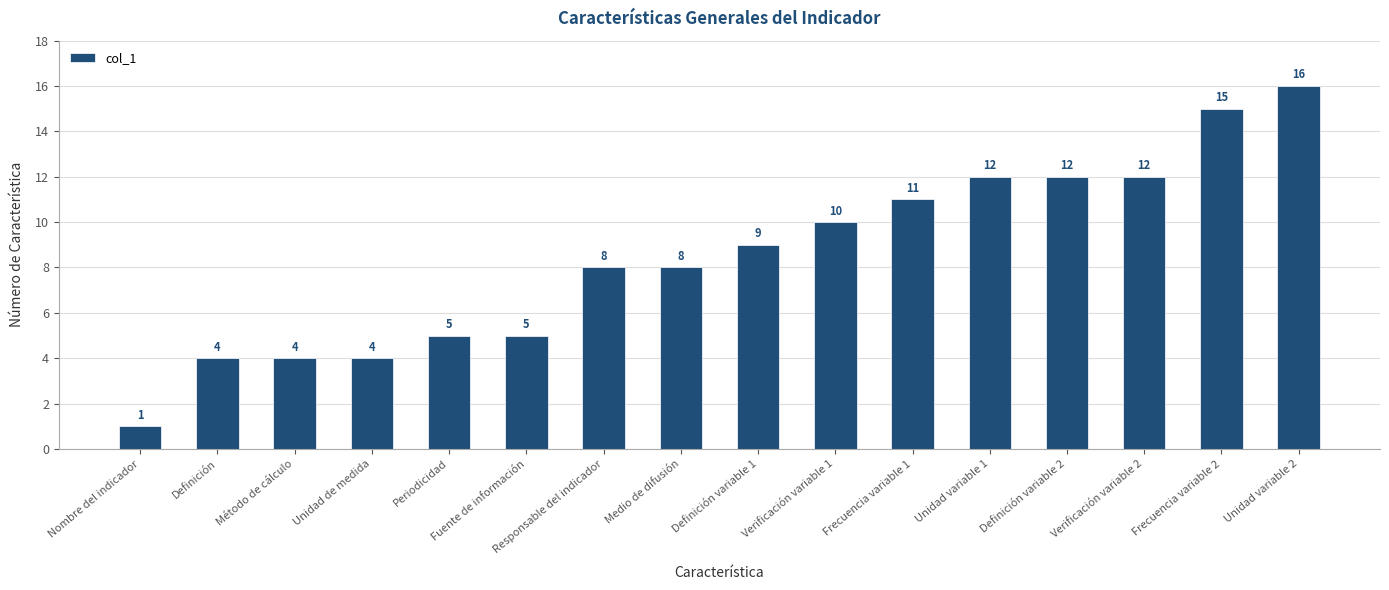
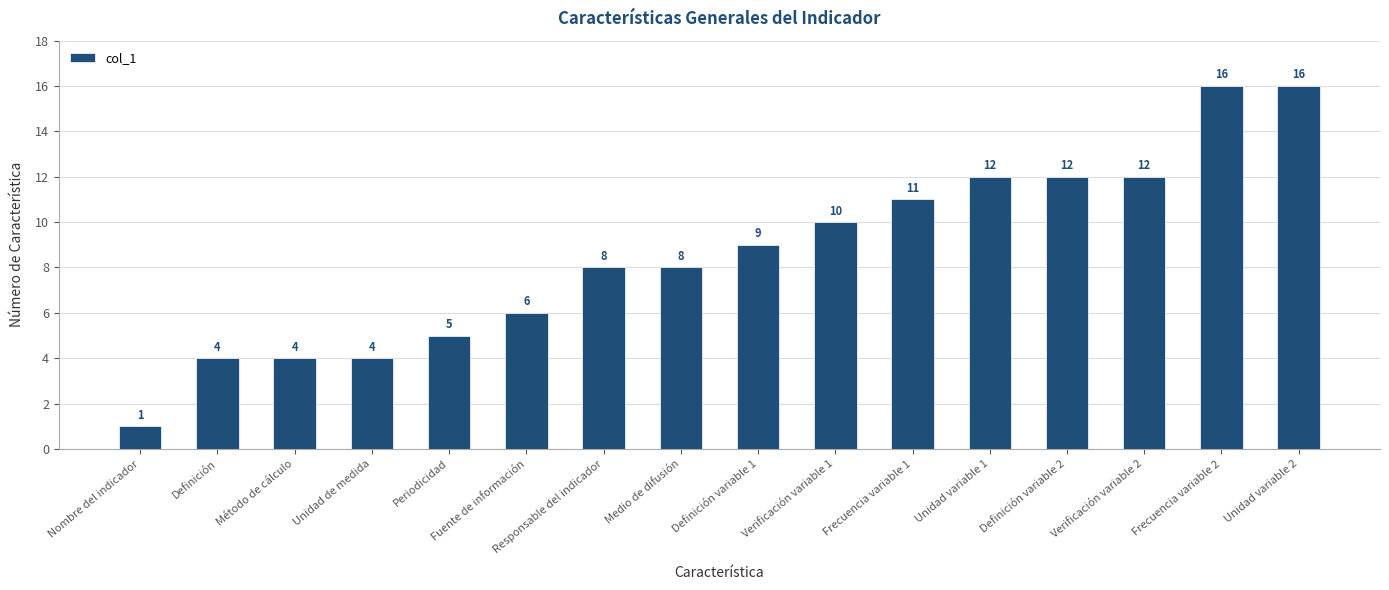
Fuente de información: 5 -> 6
Frecuencia variable 2: 15 -> 16
